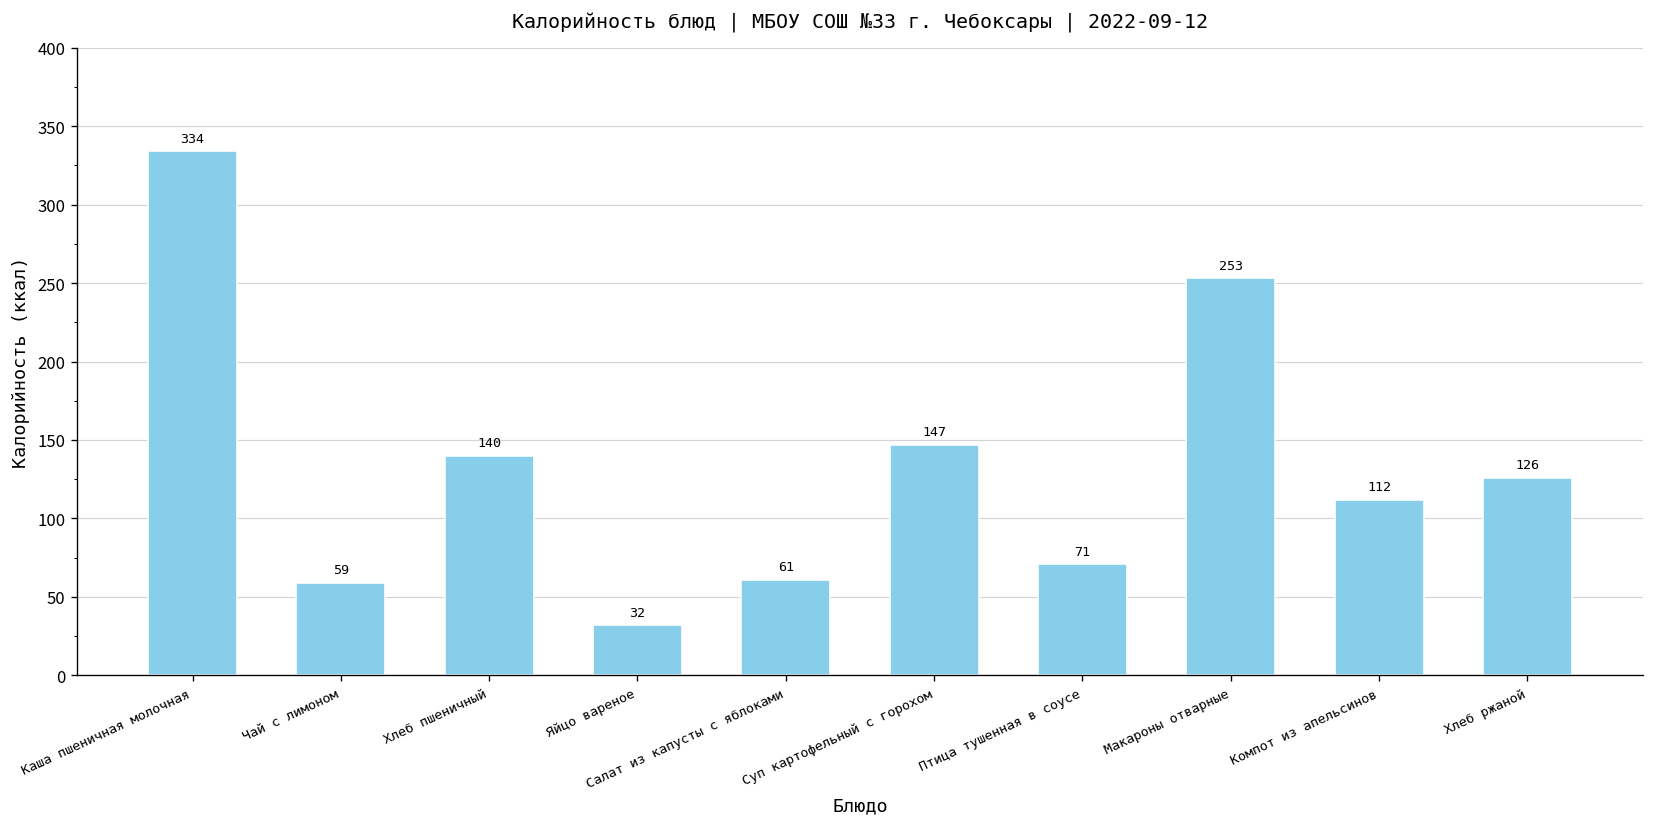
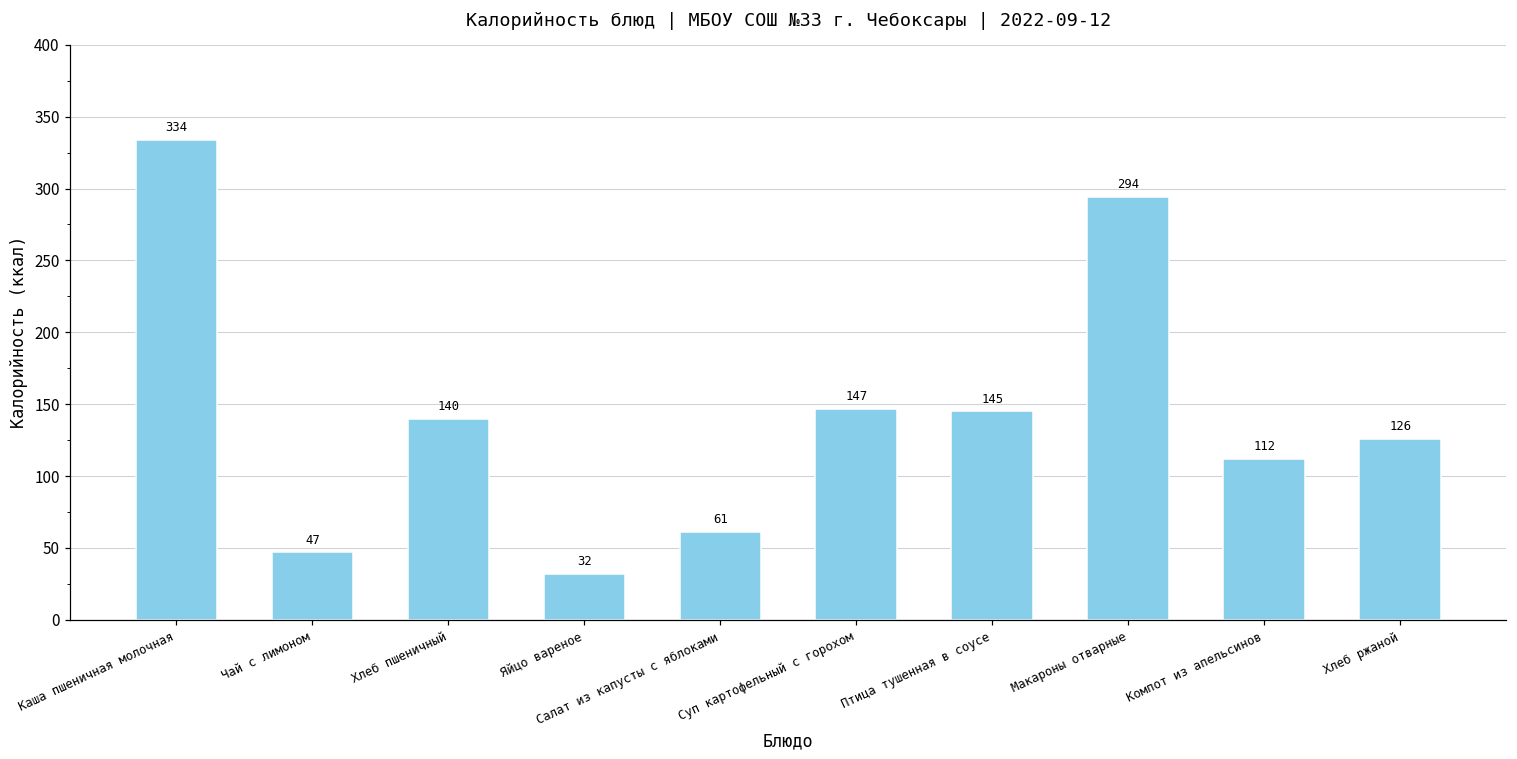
Чай с лимоном: 59 -> 47
Птица тушенная в соусе: 71 -> 145
Макароны отварные: 253 -> 294
